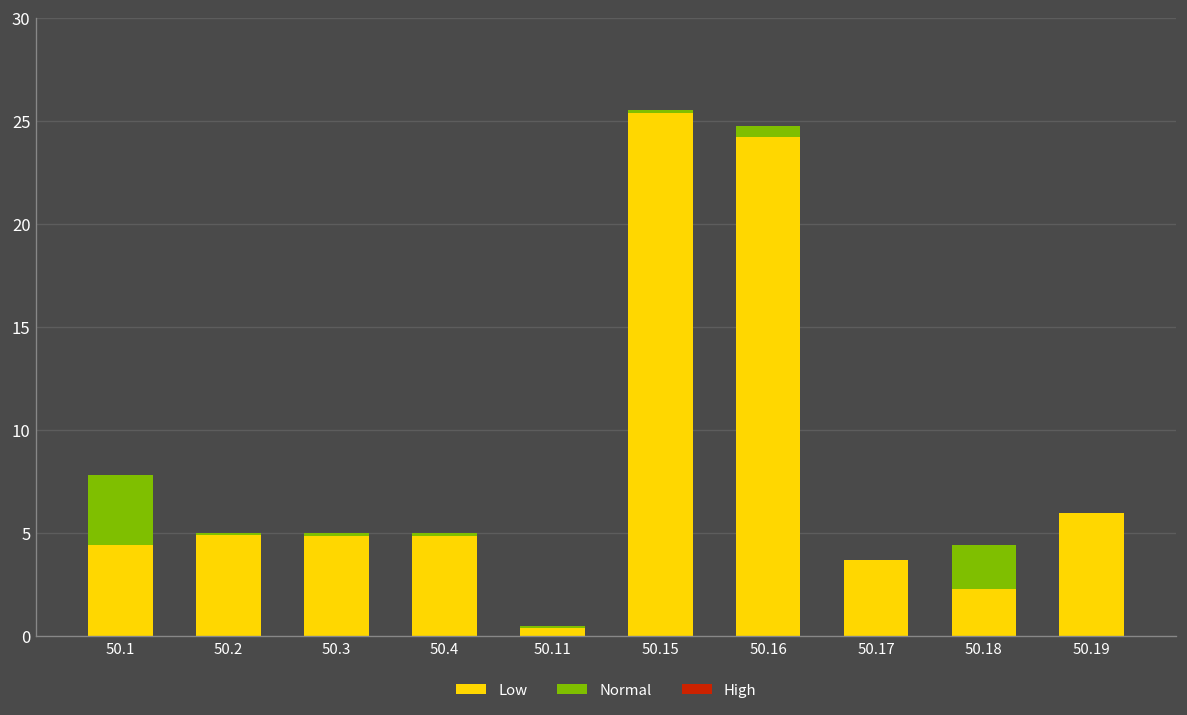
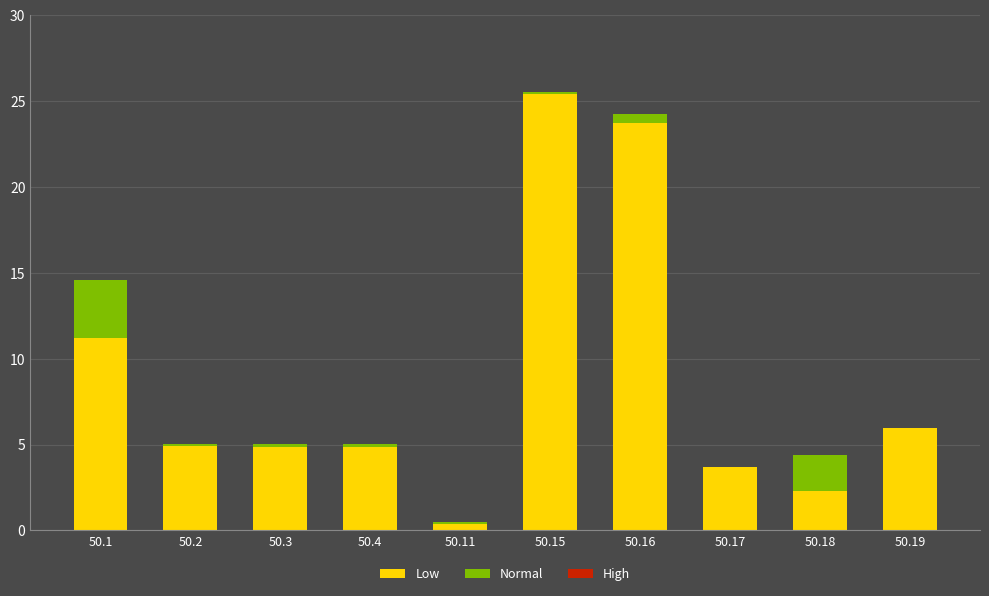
Low, 50.1: 4.4 -> 11.2
Low, 50.16: 24.2 -> 23.7
